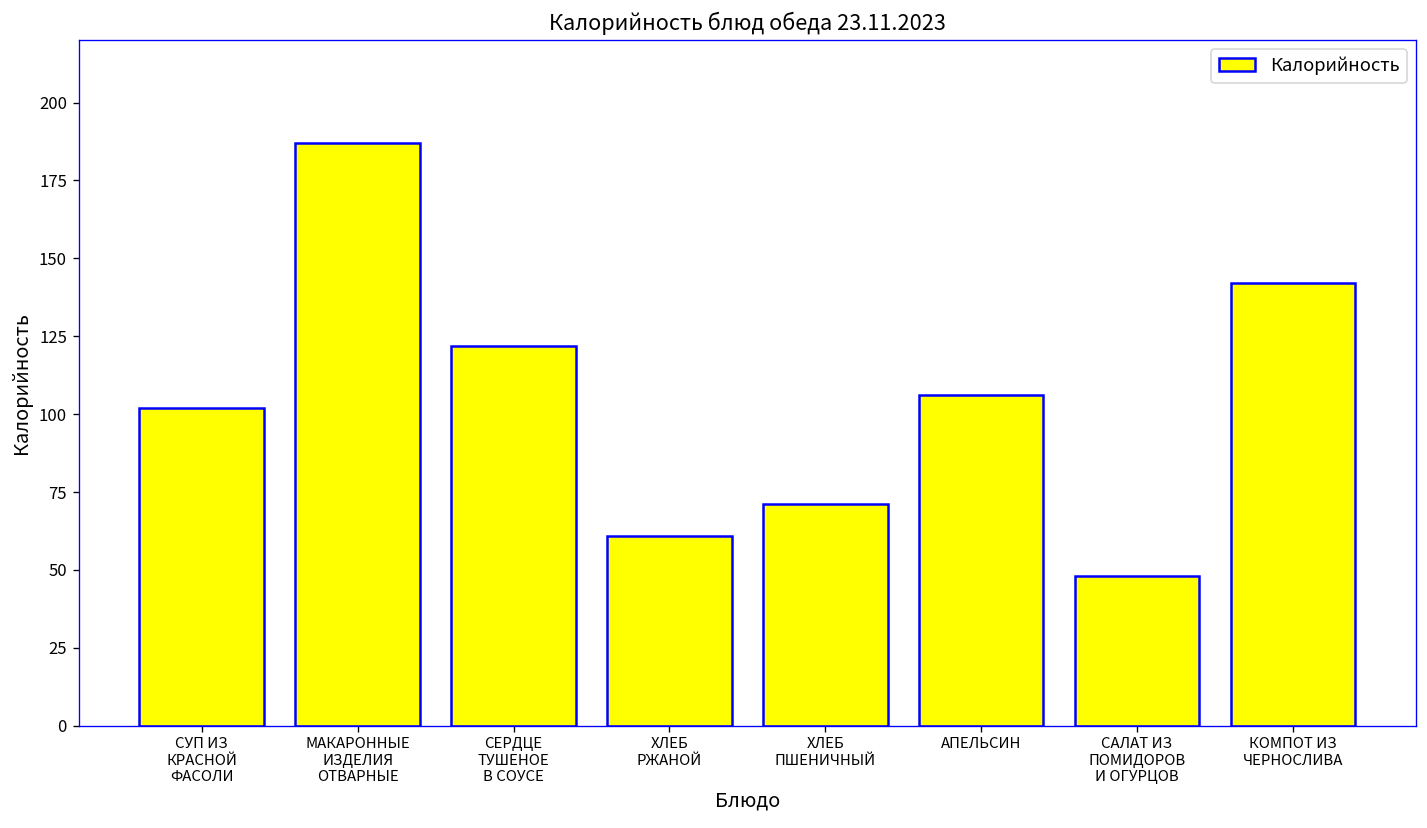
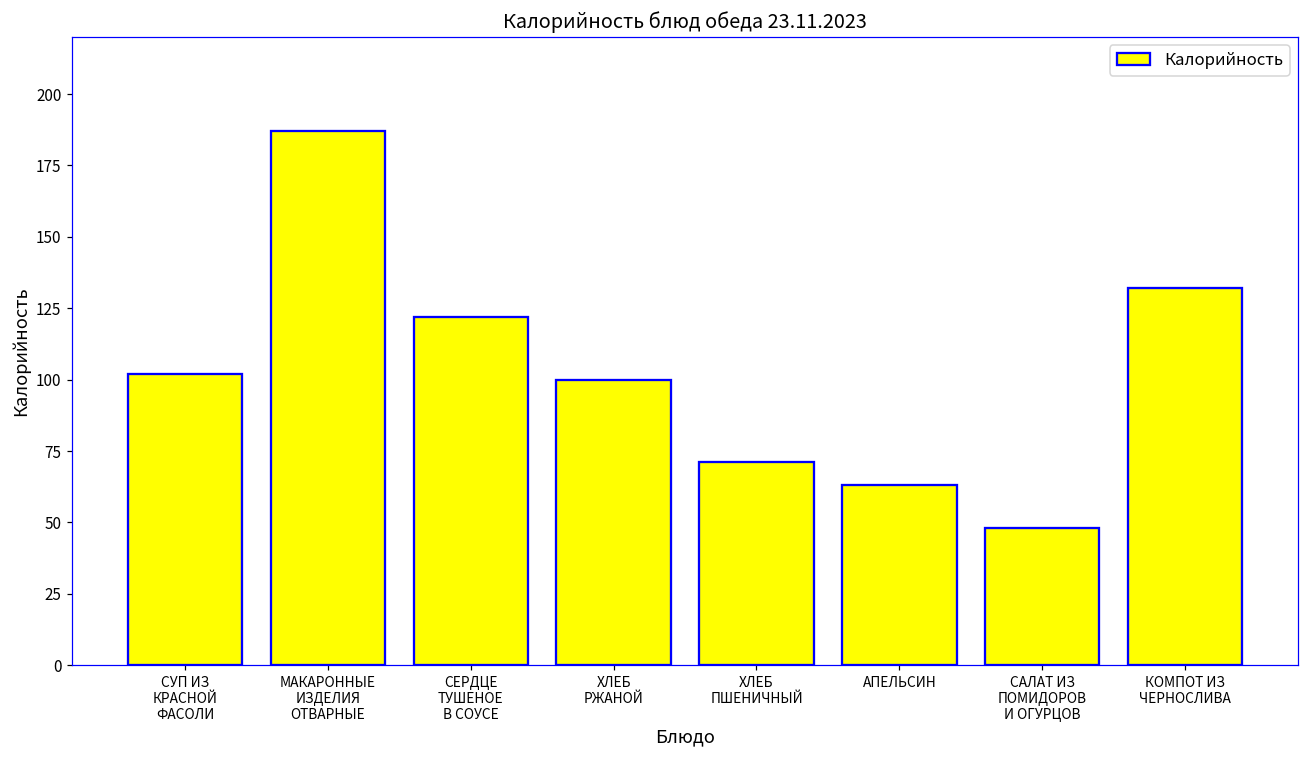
ХЛЕБ РЖАНОЙ: 61 -> 100
АПЕЛЬСИН: 106 -> 63
КОМПОТ ИЗ ЧЕРНОСЛИВА: 142 -> 132
